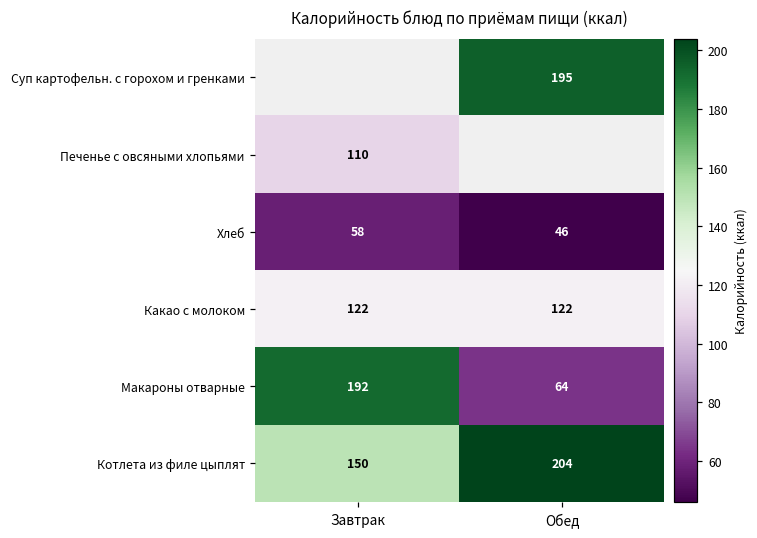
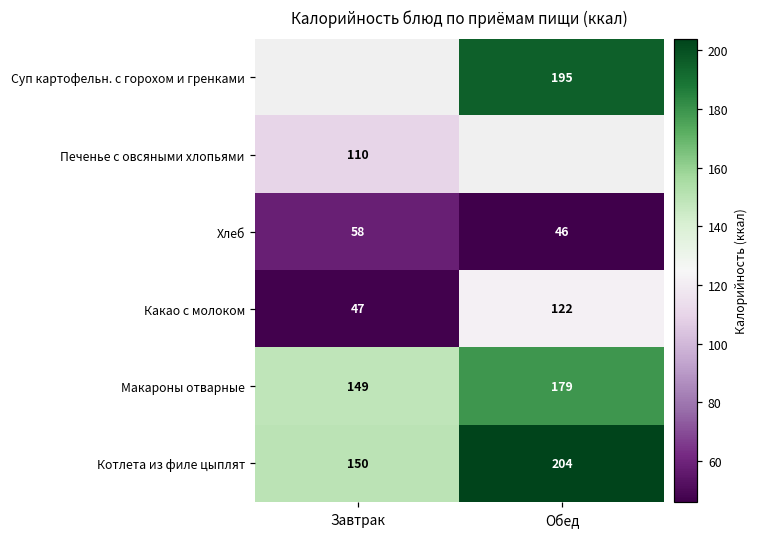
Какао с молоком, Завтрак: 122 -> 47
Макароны отварные, Завтрак: 192 -> 149
Макароны отварные, Обед: 64 -> 179
